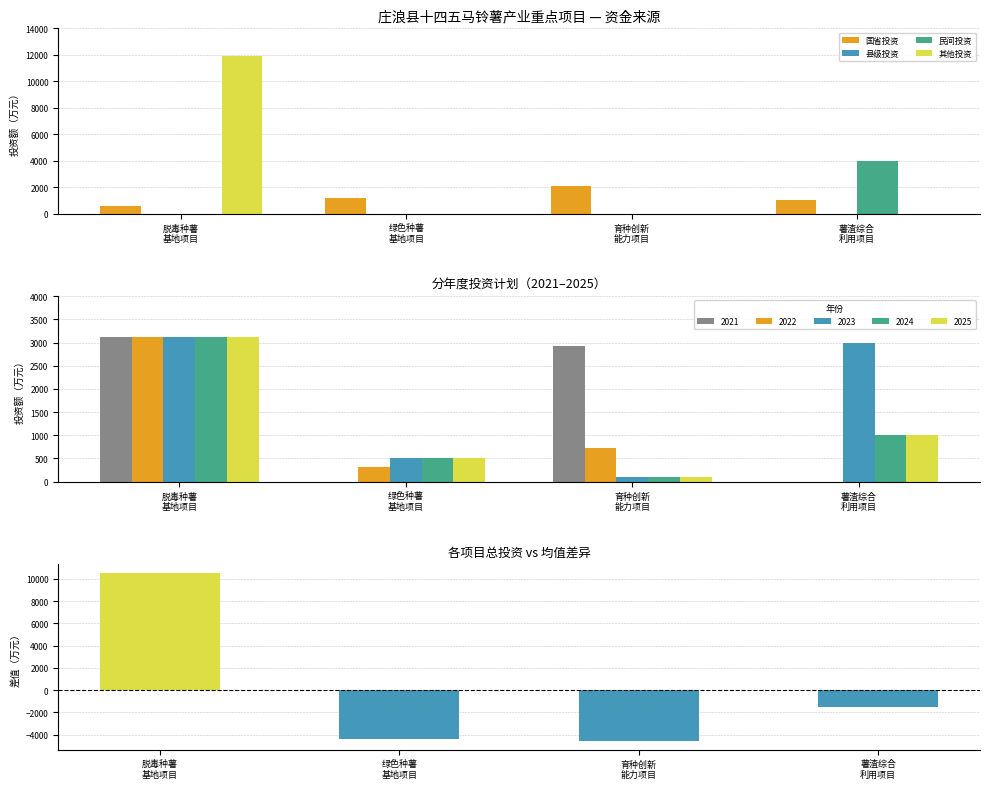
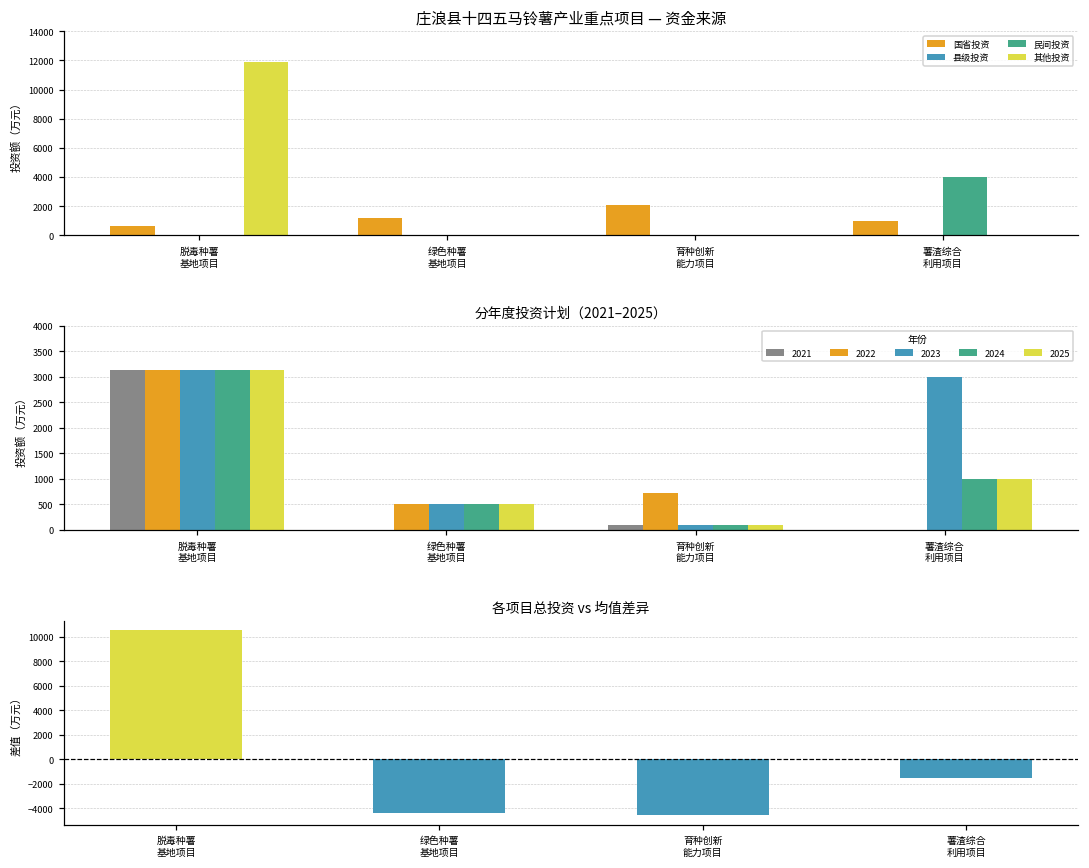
分年度投资计划（2021–2025）, 2022, 绿色种薯 基地项目: 300 -> 500
分年度投资计划（2021–2025）, 2021, 育种创新 能力项目: 2900 -> 100
